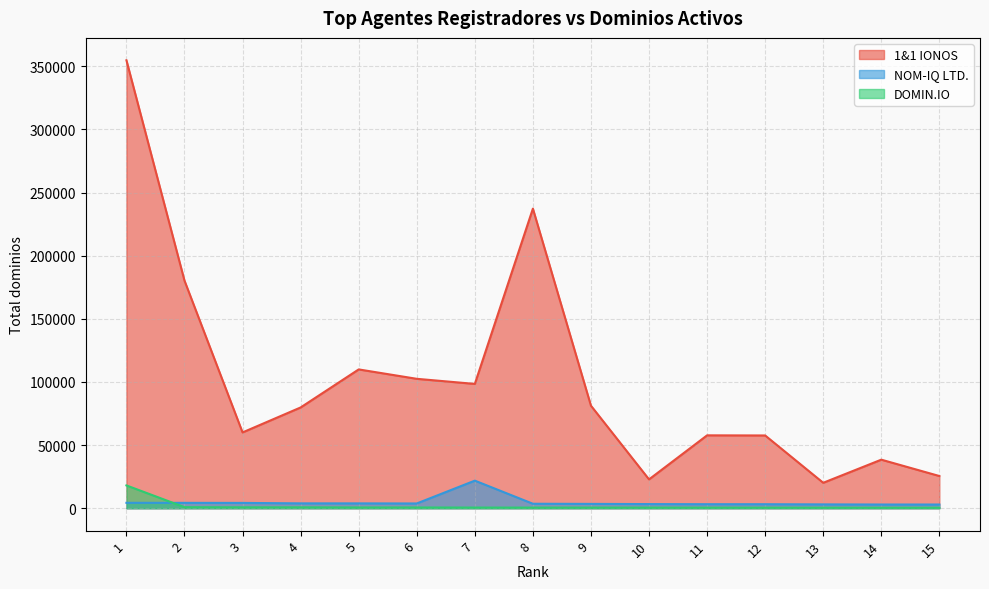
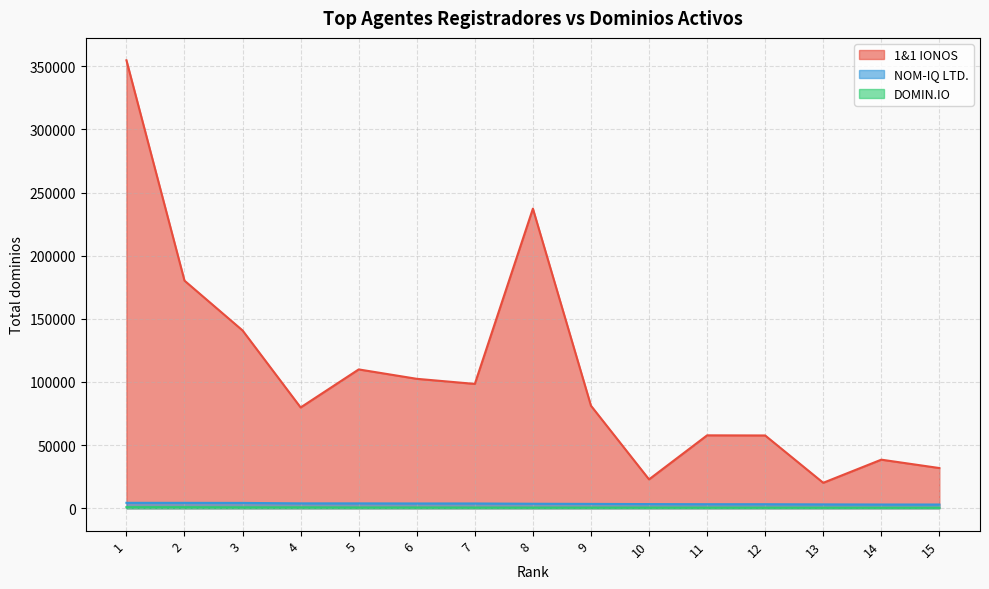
DOMIN.IO, 1: 18000 -> 1000
1&1 IONOS, 3: 60000 -> 141000
NOM-IQ LTD., 7: 22000 -> 4000
1&1 IONOS, 15: 26000 -> 32000
